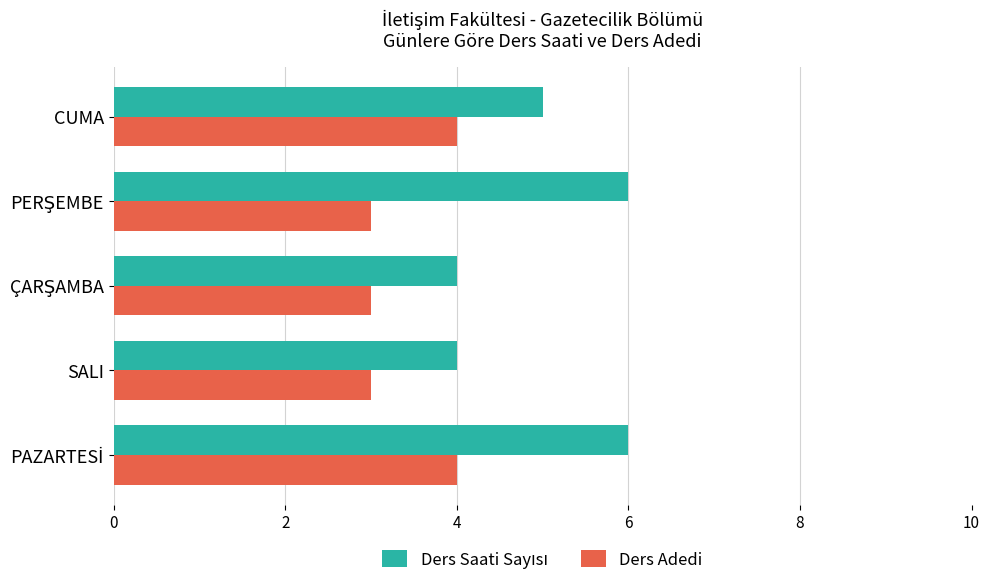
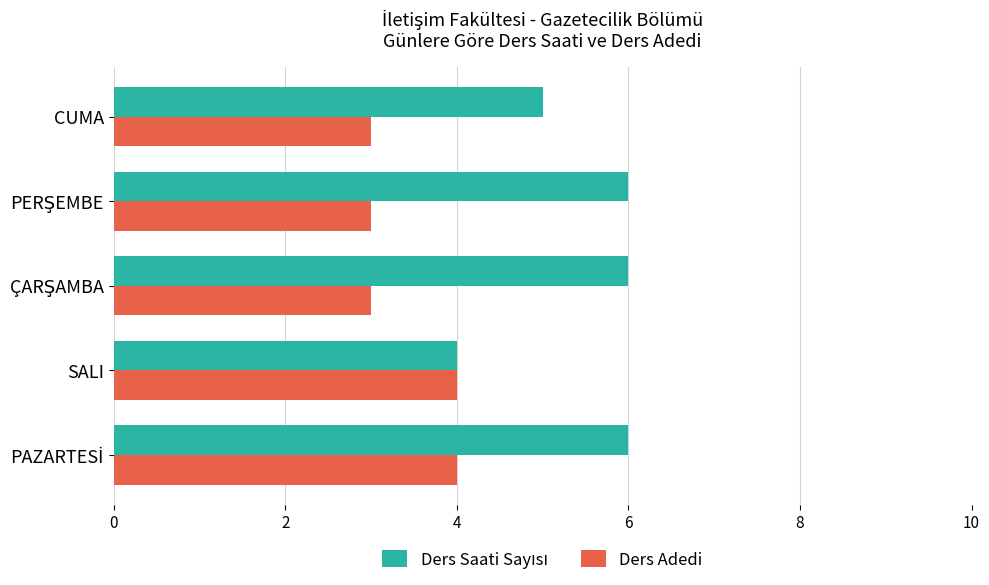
Ders Adedi, CUMA: 4 -> 3
Ders Saati Sayısı, ÇARŞAMBA: 4 -> 6
Ders Adedi, SALI: 3 -> 4
